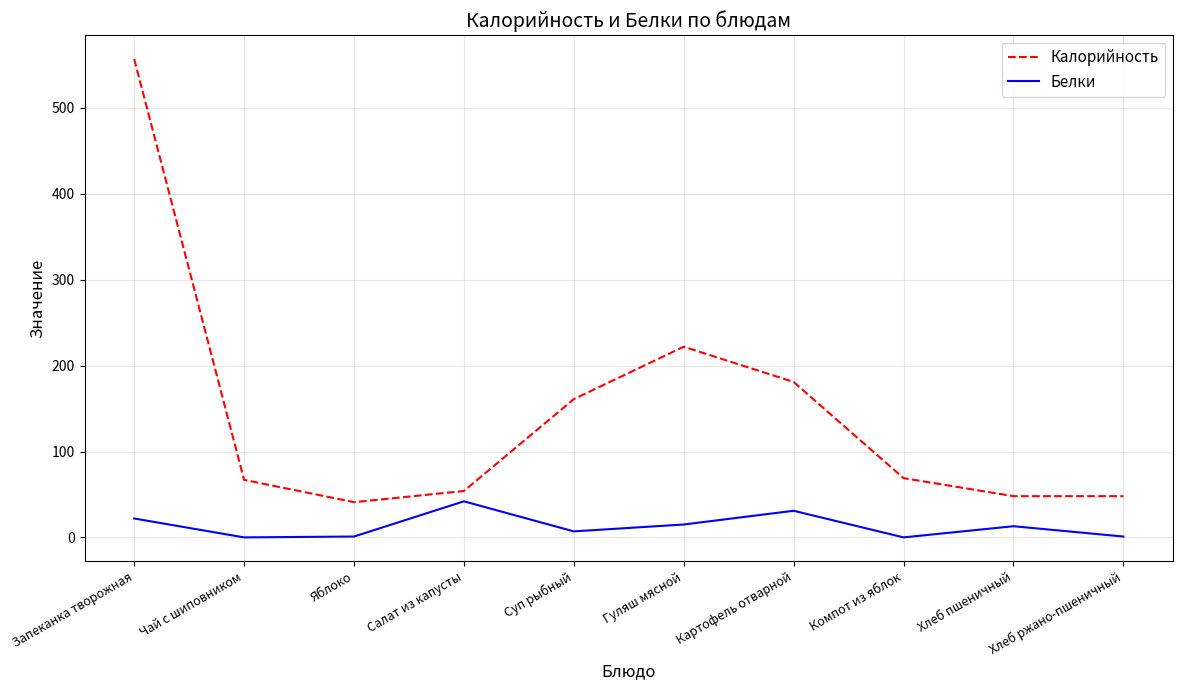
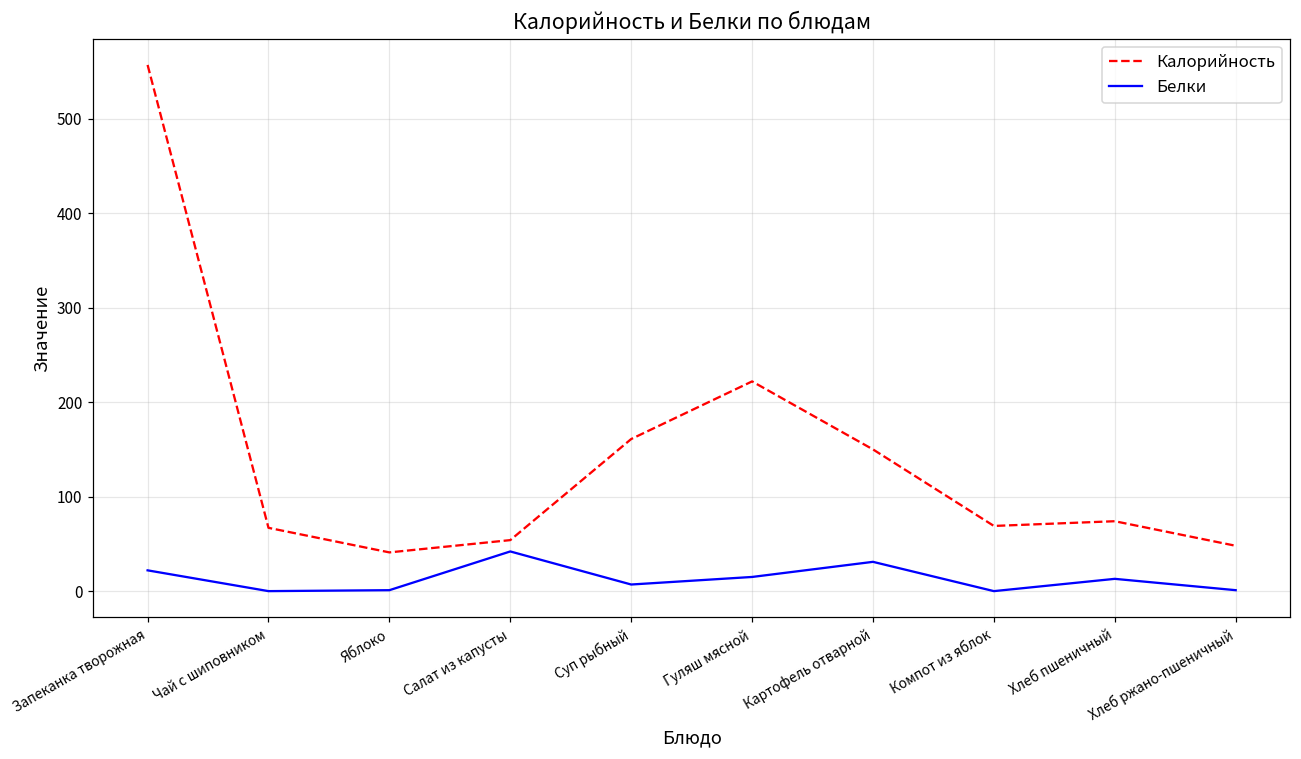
Калорийность, Картофель отварной: 180 -> 150
Калорийность, Хлеб пшеничный: 50 -> 70
